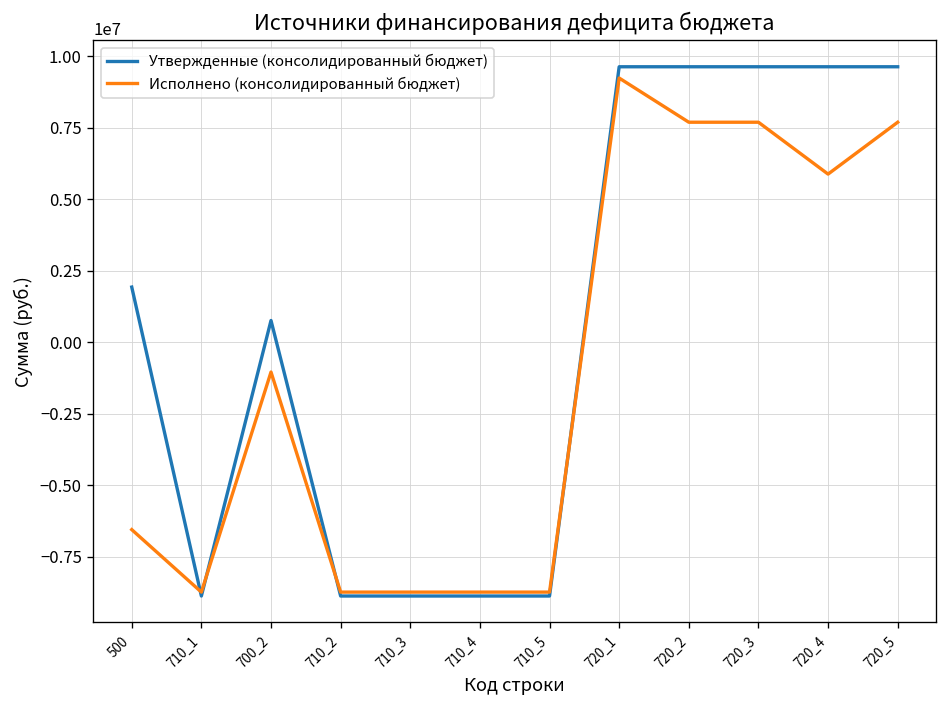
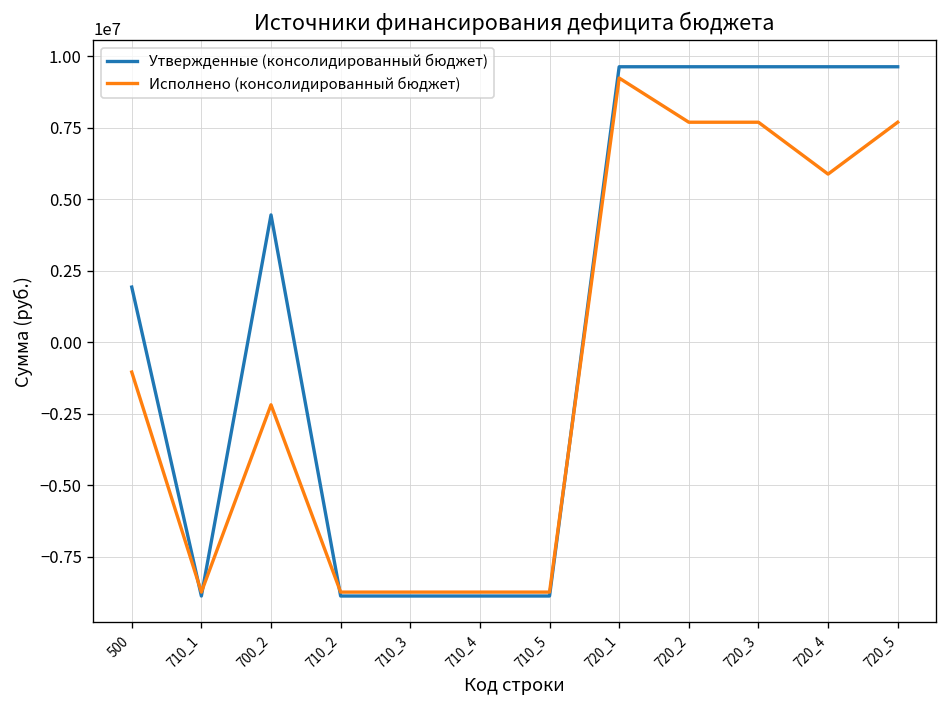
Исполнено (консолидированный бюджет), 500: -6500000 -> -1000000
Утвержденные (консолидированный бюджет), 700_2: 800000 -> 4500000
Исполнено (консолидированный бюджет), 700_2: -1000000 -> -2200000
